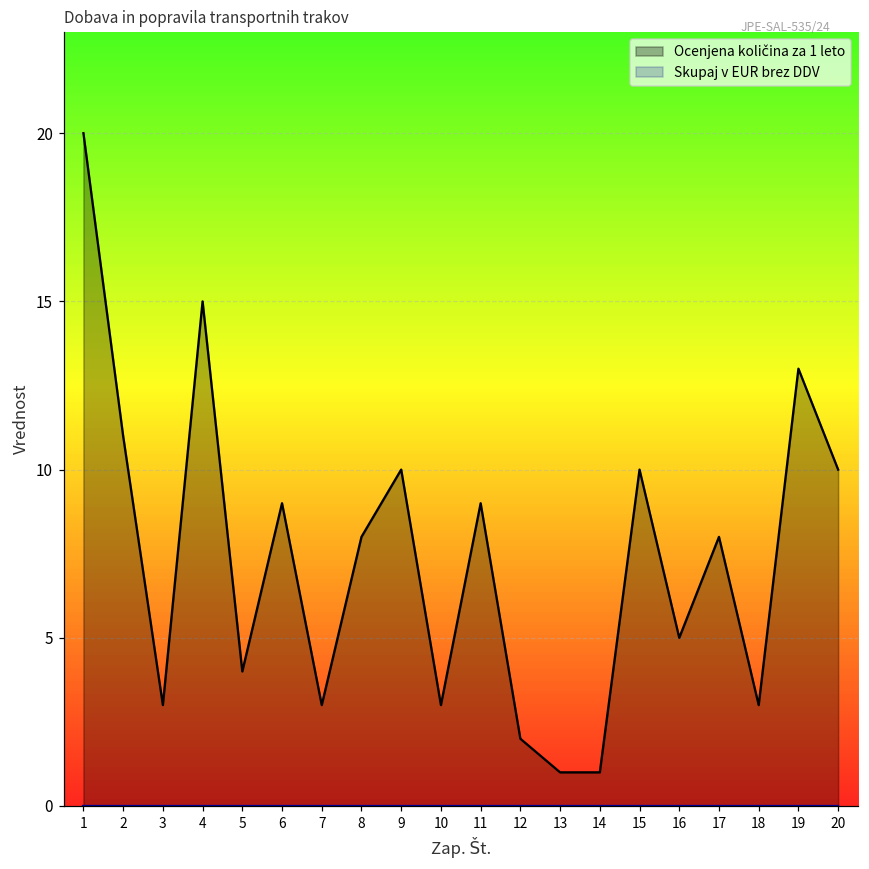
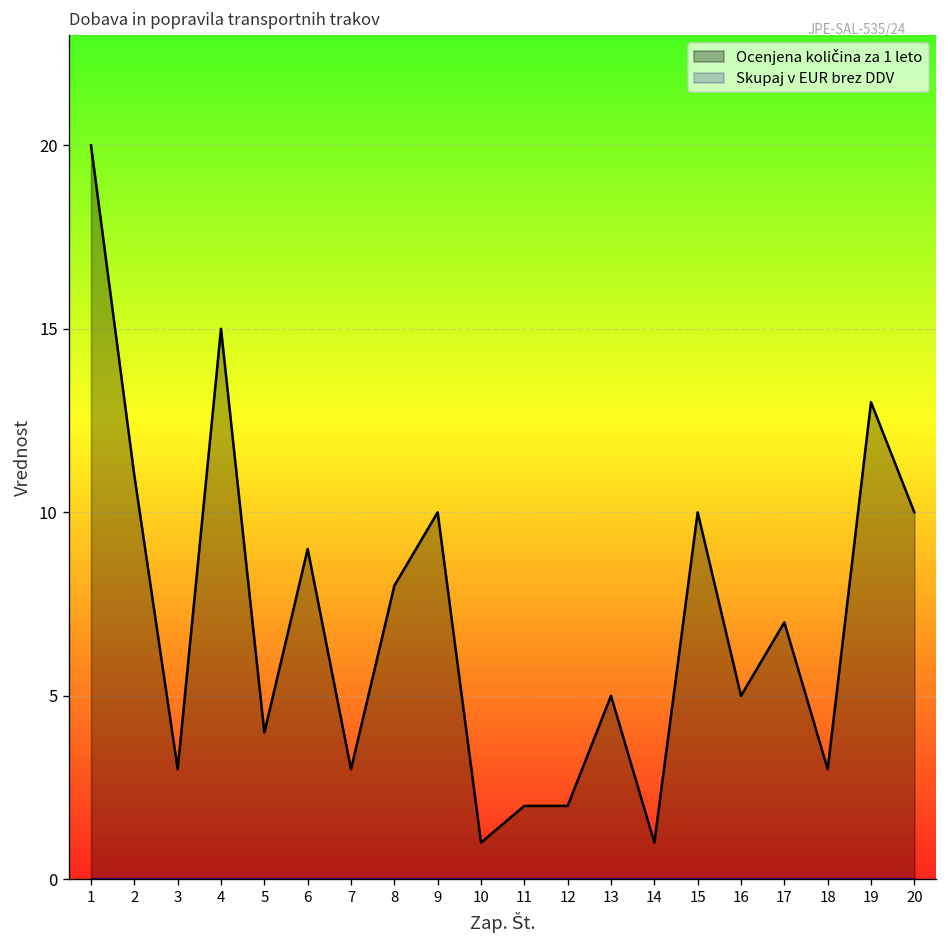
Ocenjena količina za 1 leto, 10: 3 -> 1
Ocenjena količina za 1 leto, 11: 9 -> 2
Ocenjena količina za 1 leto, 13: 1 -> 5
Ocenjena količina za 1 leto, 17: 8 -> 7
